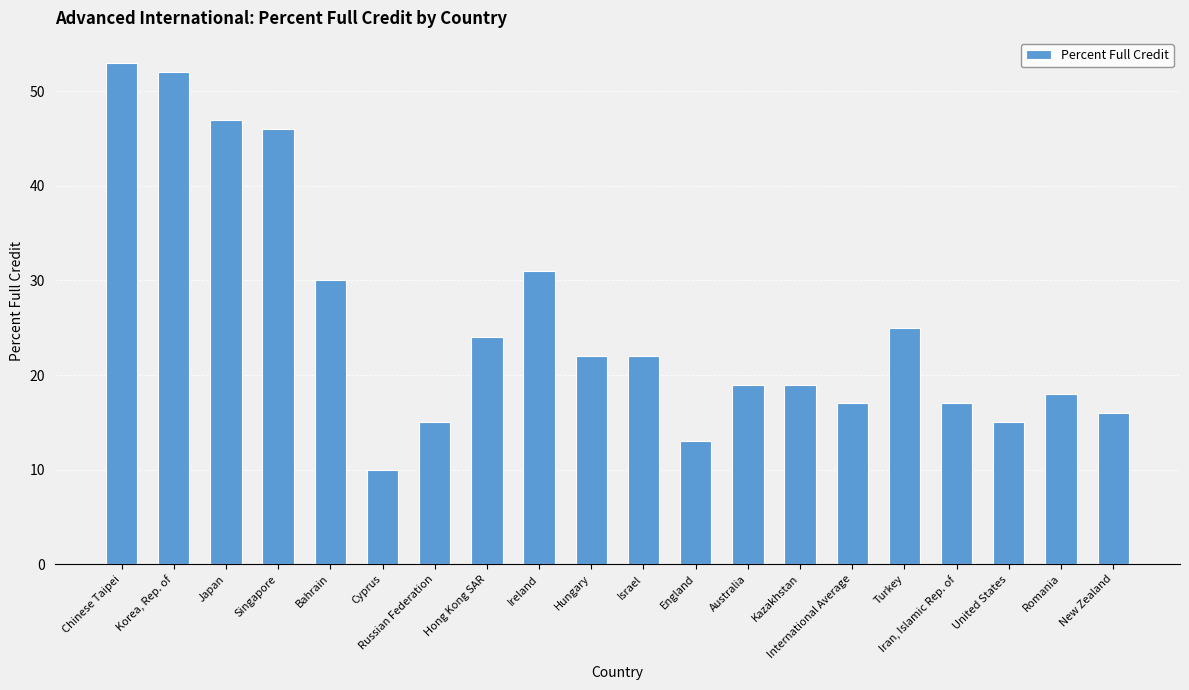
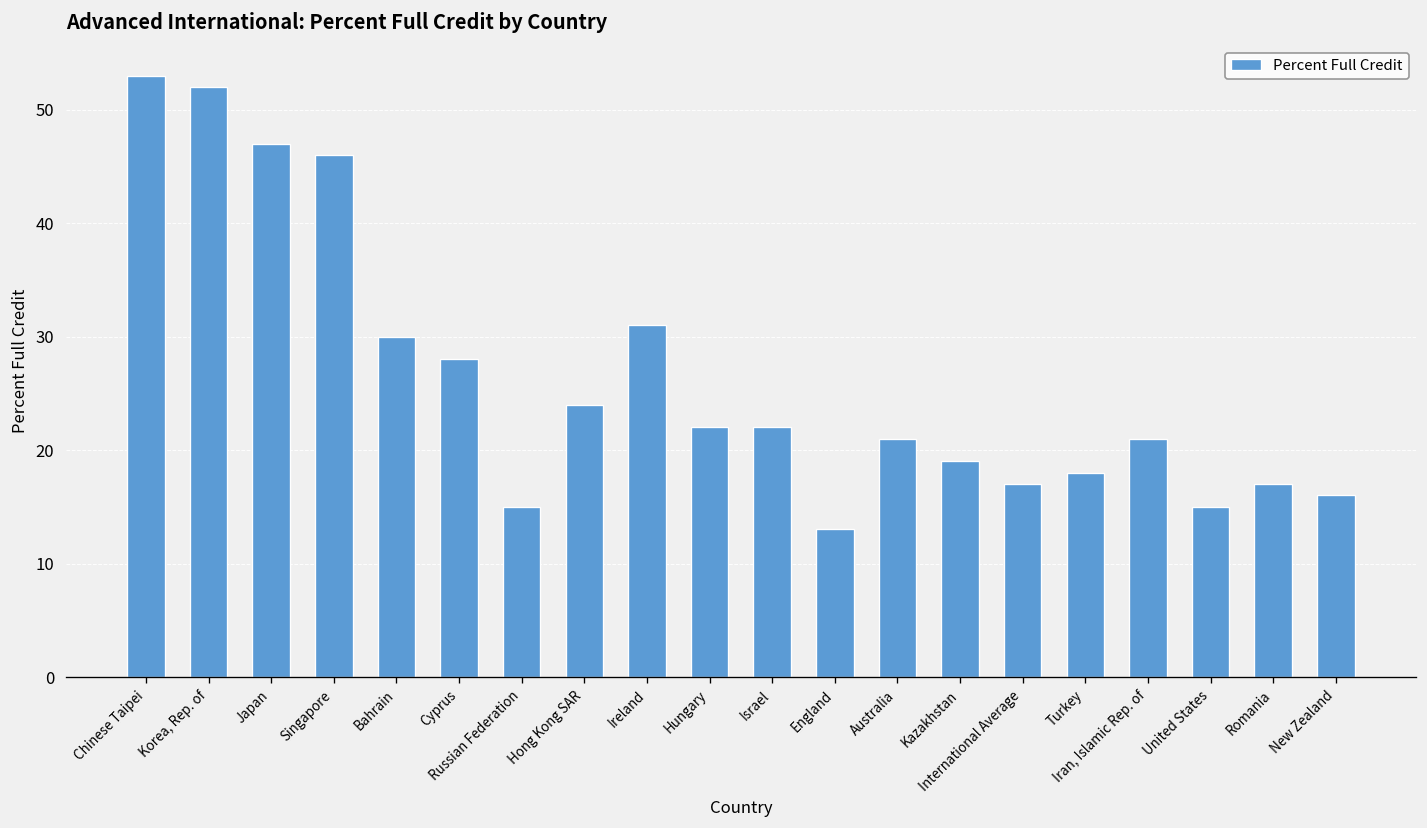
Cyprus: 10 -> 28
Australia: 19 -> 21
Turkey: 25 -> 18
Iran, Islamic Rep. of: 17 -> 21
Romania: 18 -> 17
